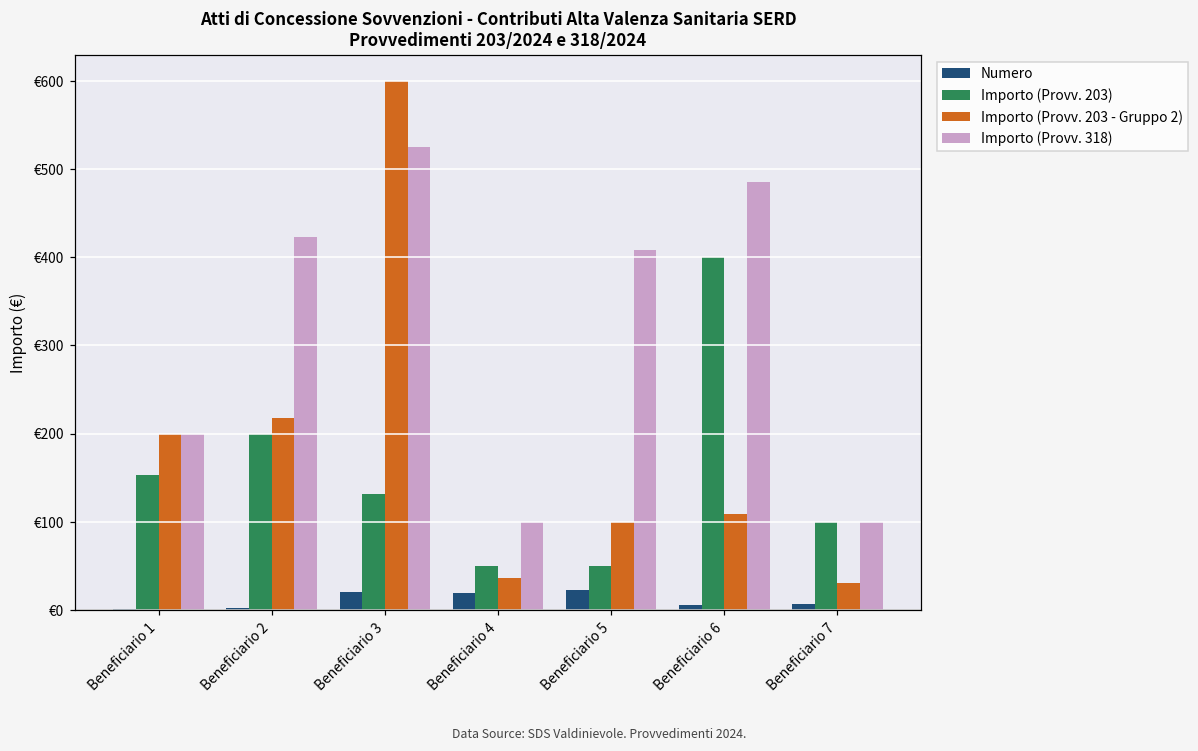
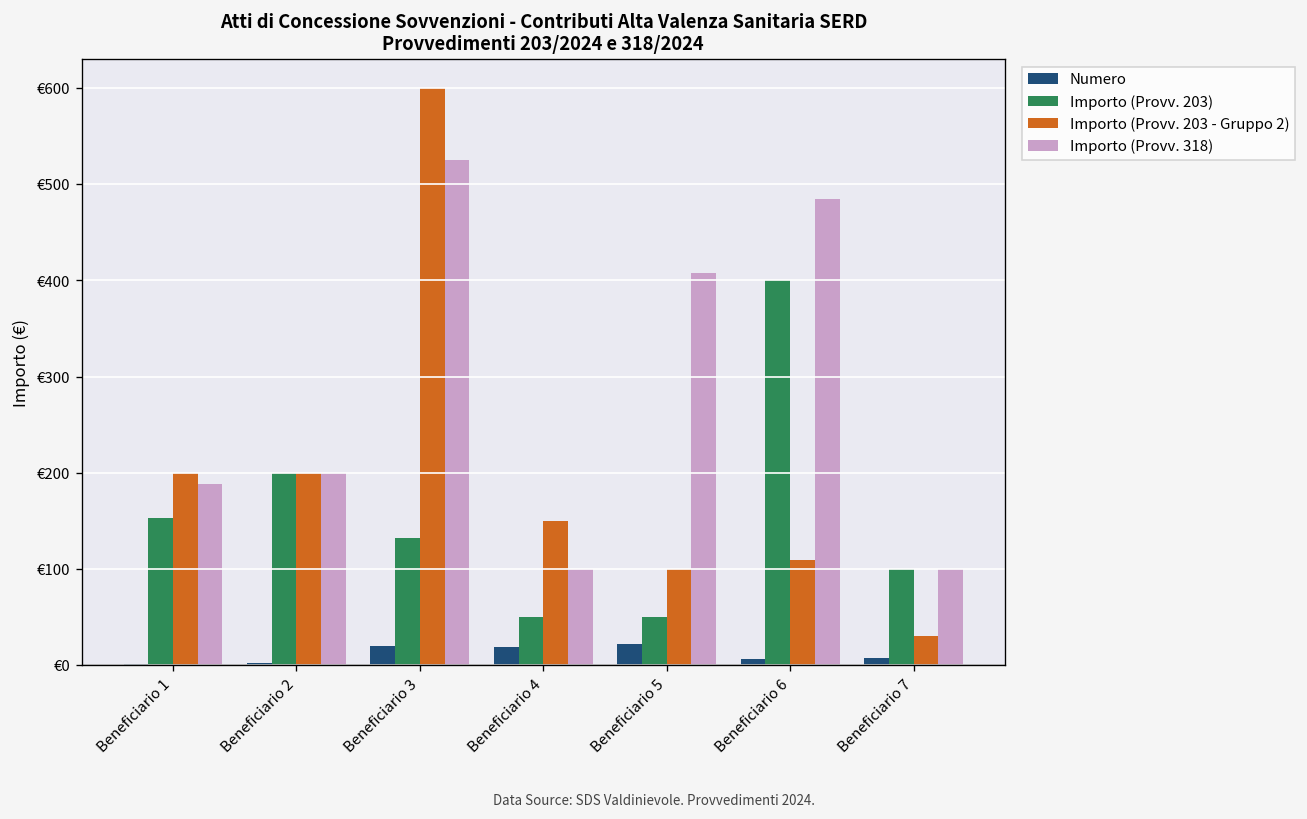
Importo (Provv. 318), Beneficiario 1: €200 -> €190
Importo (Provv. 203 - Gruppo 2), Beneficiario 2: €220 -> €200
Importo (Provv. 318), Beneficiario 2: €420 -> €200
Importo (Provv. 203 - Gruppo 2), Beneficiario 4: €40 -> €150
